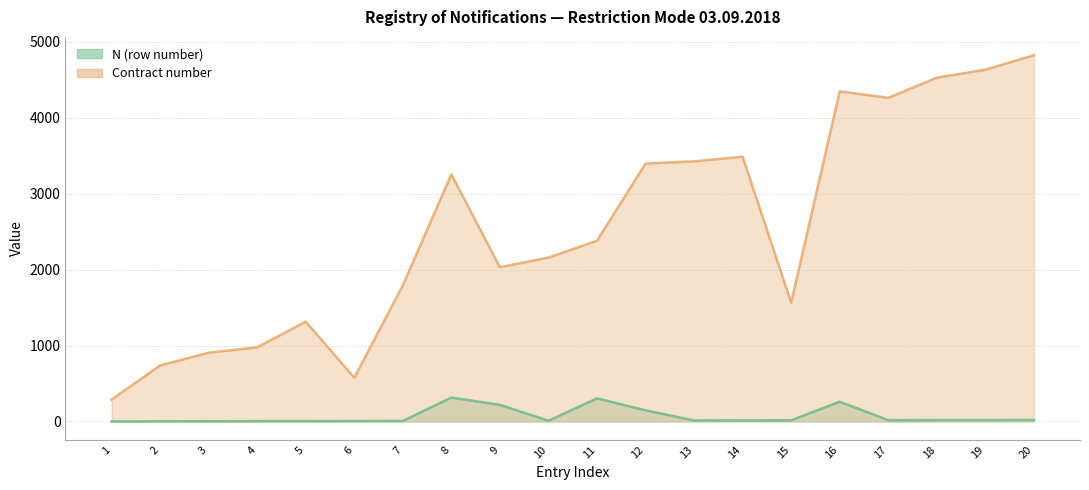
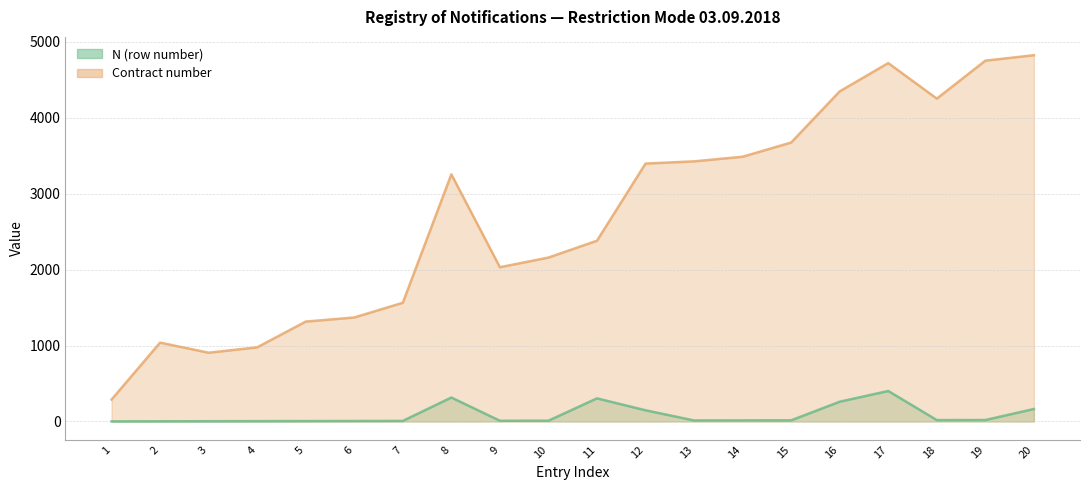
Contract number, 2: 700 -> 1000
Contract number, 6: 600 -> 1400
Contract number, 7: 1800 -> 1600
N (row number), 9: 200 -> 0
Contract number, 15: 1600 -> 3700
N (row number), 17: 0 -> 400
Contract number, 17: 4300 -> 4700
Contract number, 18: 4500 -> 4300
Contract number, 19: 4600 -> 4800
N (row number), 20: 0 -> 200
